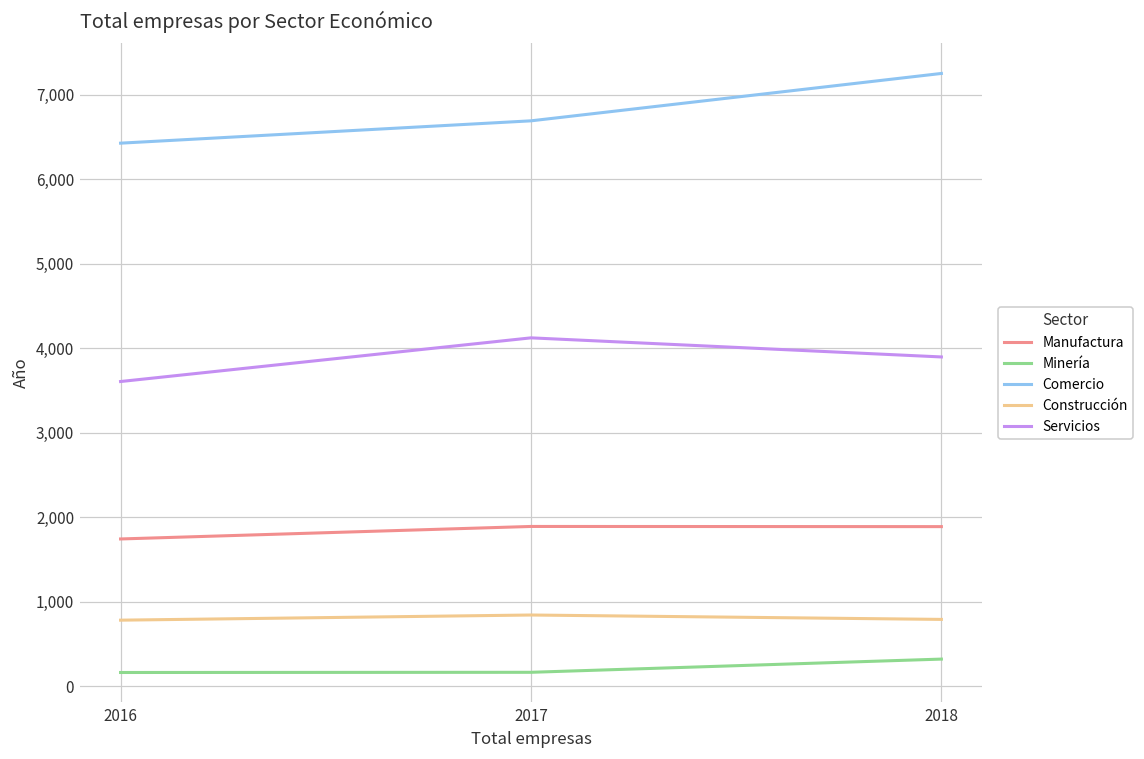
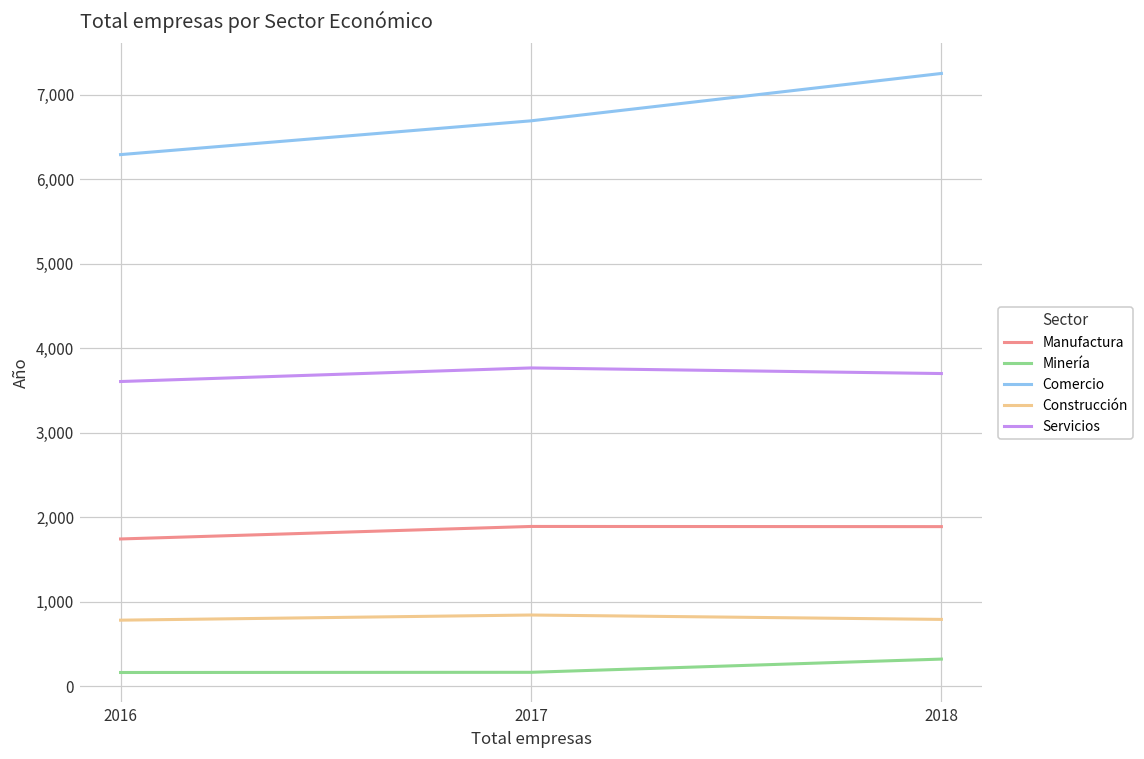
Comercio, 2016: 6,400 -> 6,300
Servicios, 2017: 4,100 -> 3,800
Servicios, 2018: 3,900 -> 3,700
